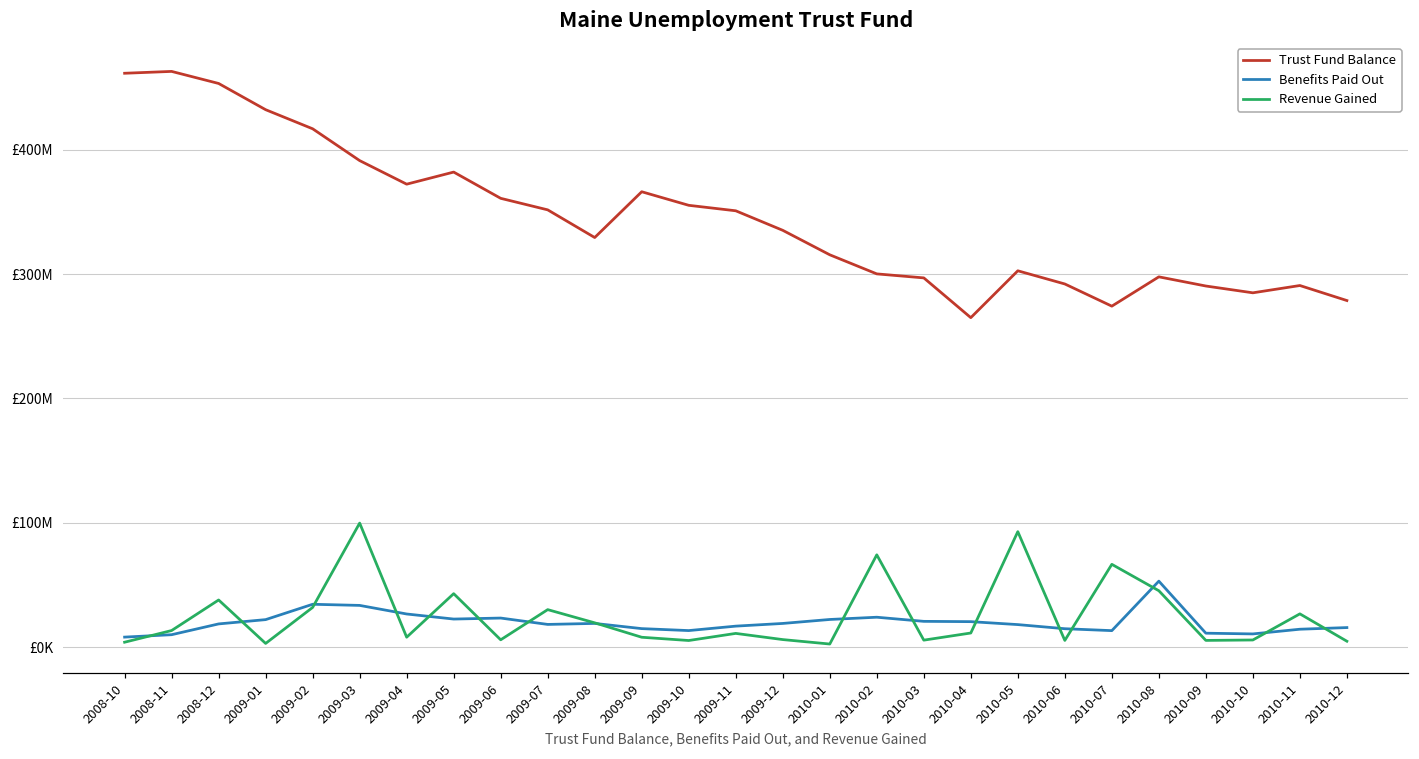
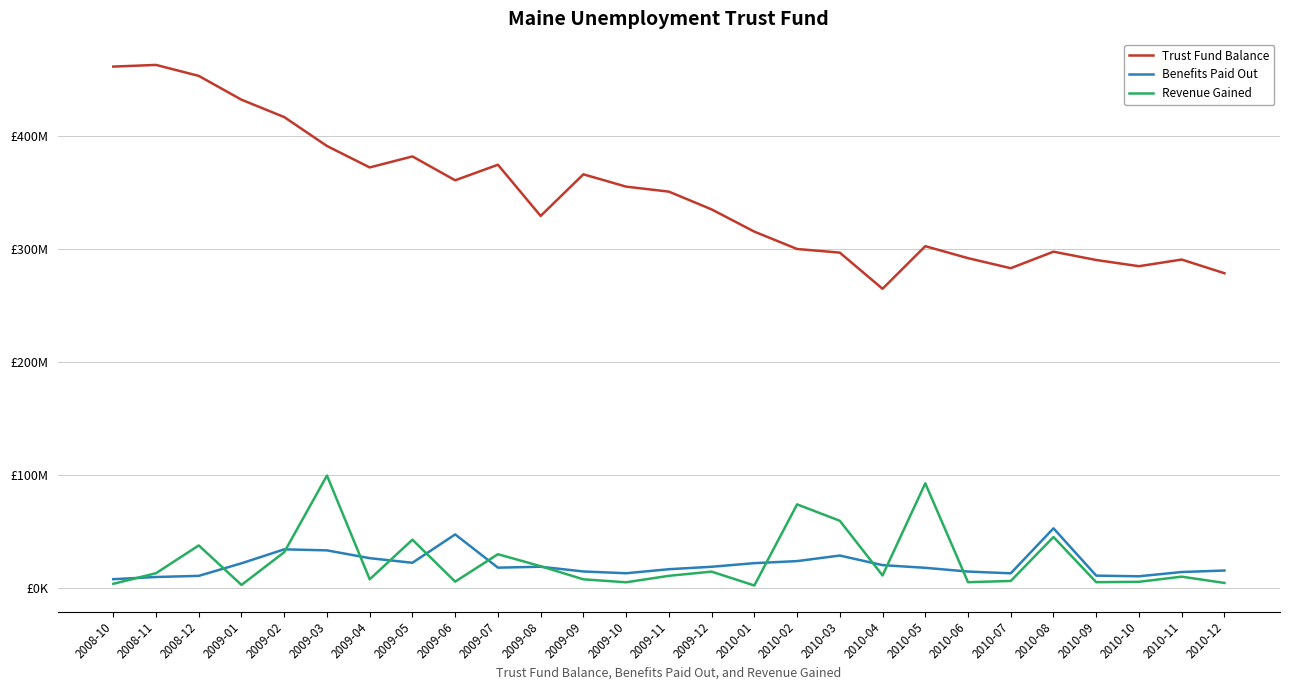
Benefits Paid Out, 2008-12: £19000000 -> £11000000
Benefits Paid Out, 2009-06: £23000000 -> £48000000
Trust Fund Balance, 2009-07: £352000000 -> £375000000
Revenue Gained, 2009-12: £6000000 -> £15000000
Benefits Paid Out, 2010-03: £21000000 -> £29000000
Revenue Gained, 2010-03: £6000000 -> £60000000
Trust Fund Balance, 2010-07: £274000000 -> £283000000
Revenue Gained, 2010-07: £67000000 -> £7000000
Revenue Gained, 2010-11: £27000000 -> £10000000
